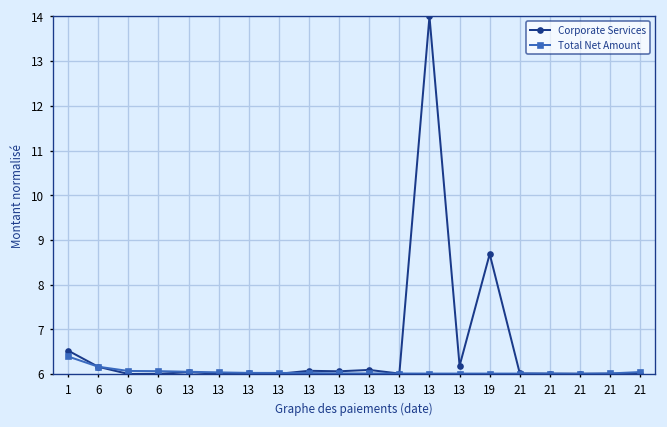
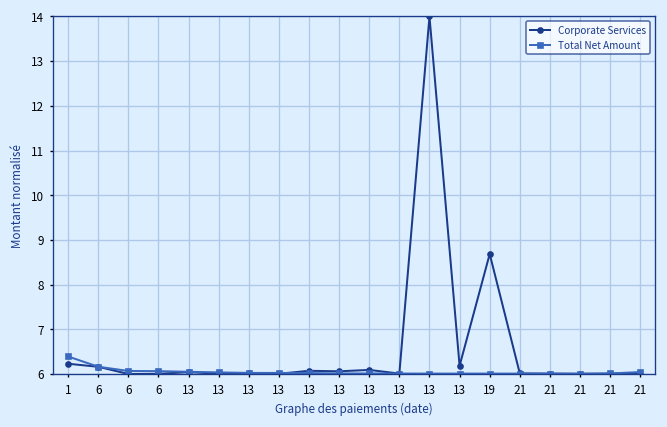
Corporate Services, 1: 6.5 -> 6.2
